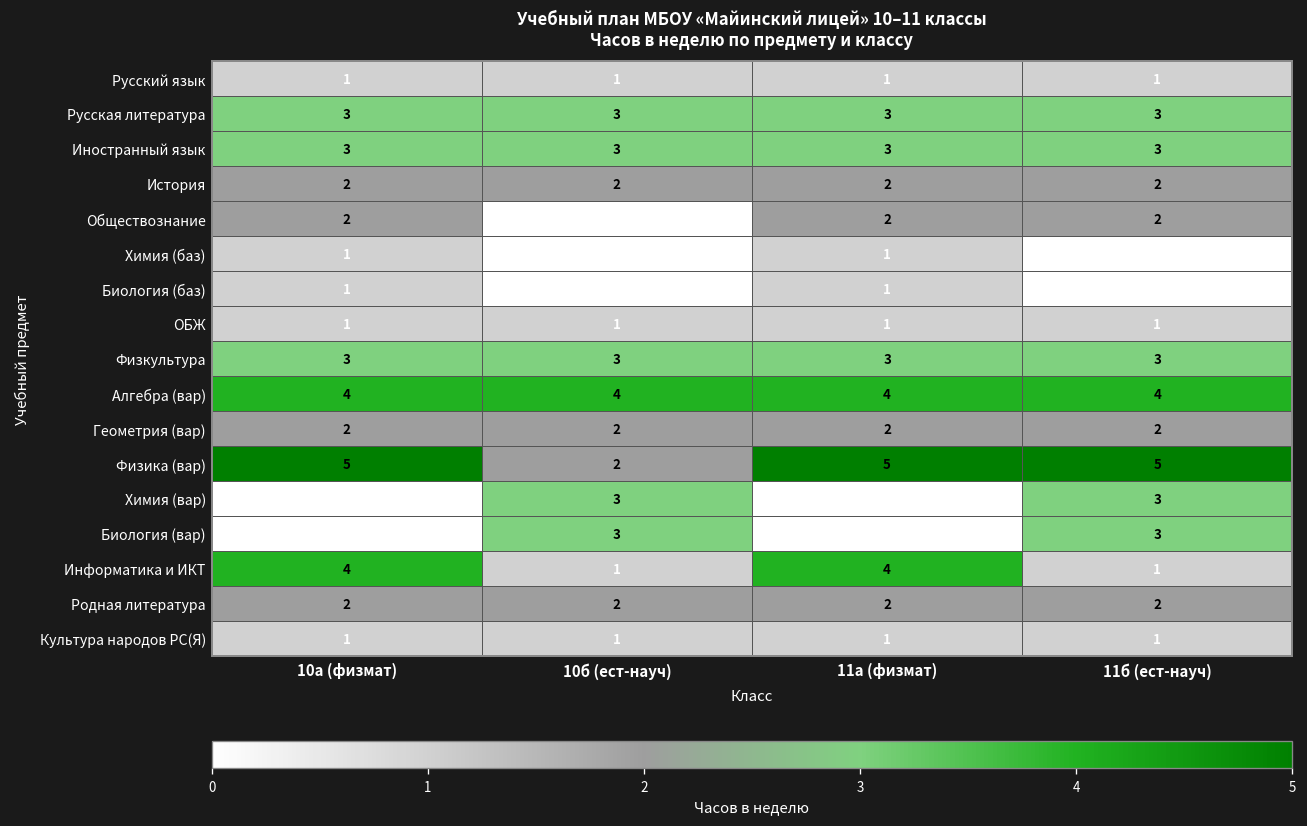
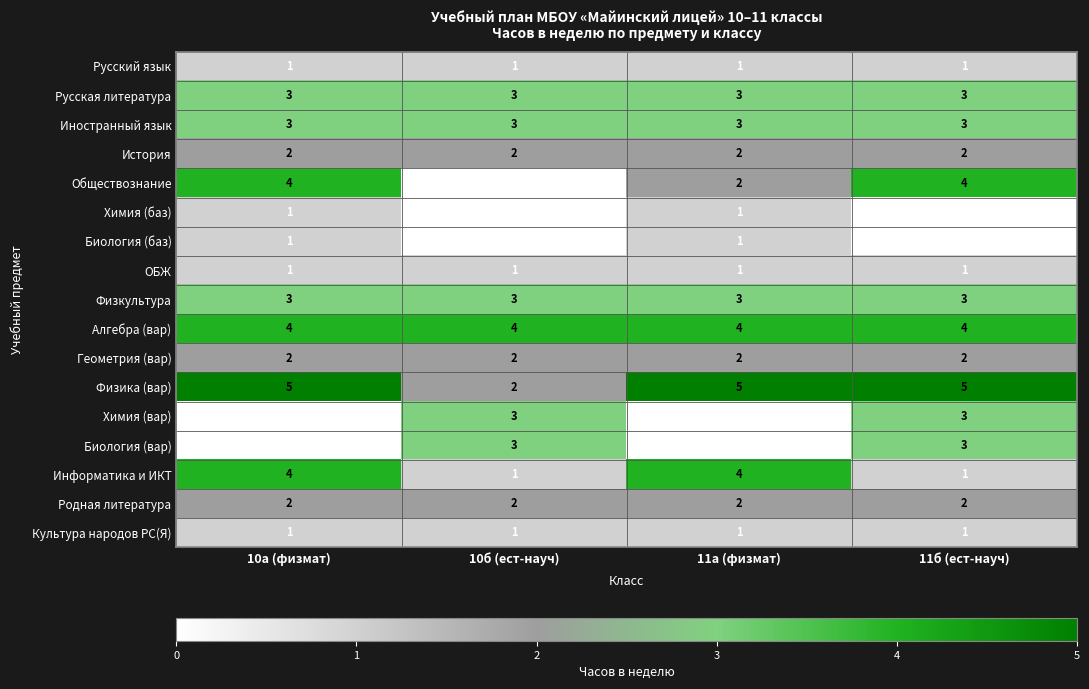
Обществознание, 10а (физмат): 2 -> 4
Обществознание, 11б (ест-науч): 2 -> 4
